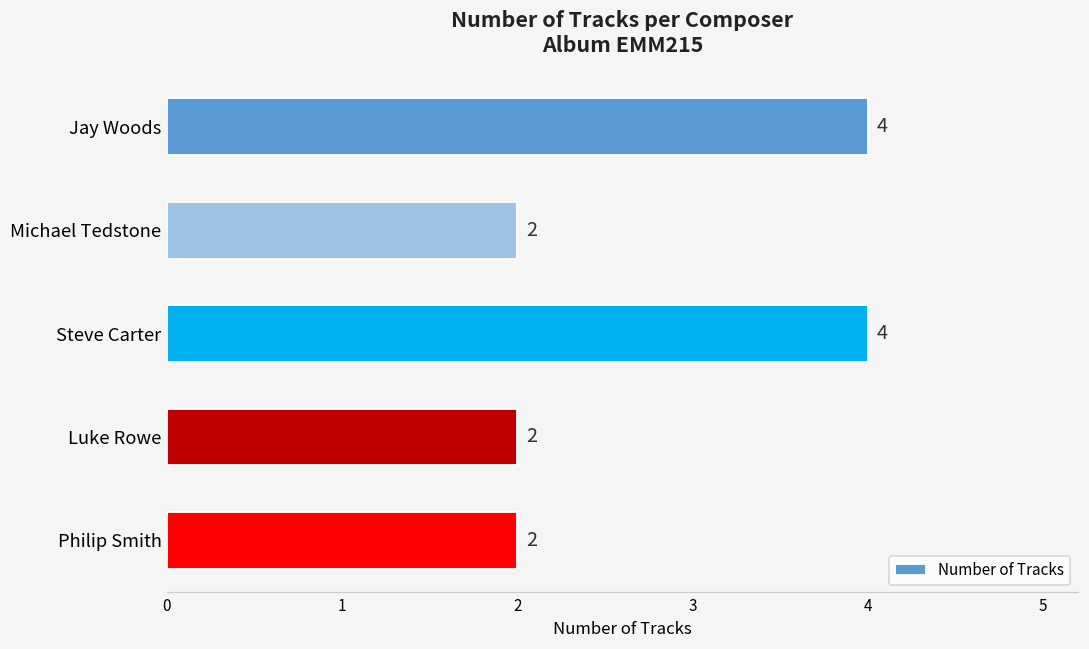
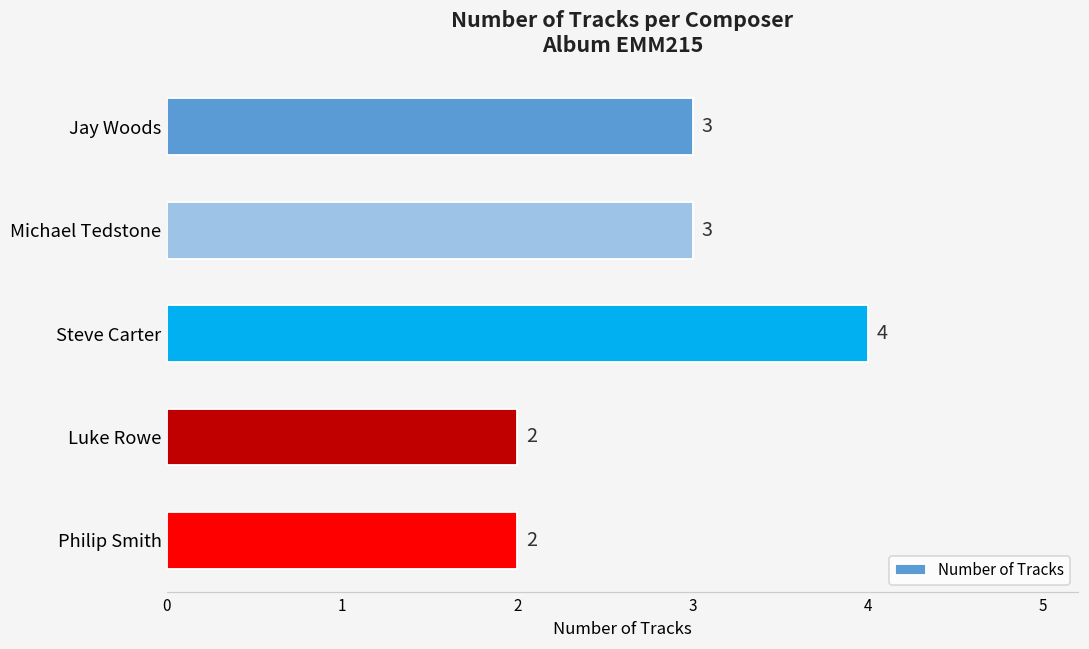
Jay Woods: 4 -> 3
Michael Tedstone: 2 -> 3
